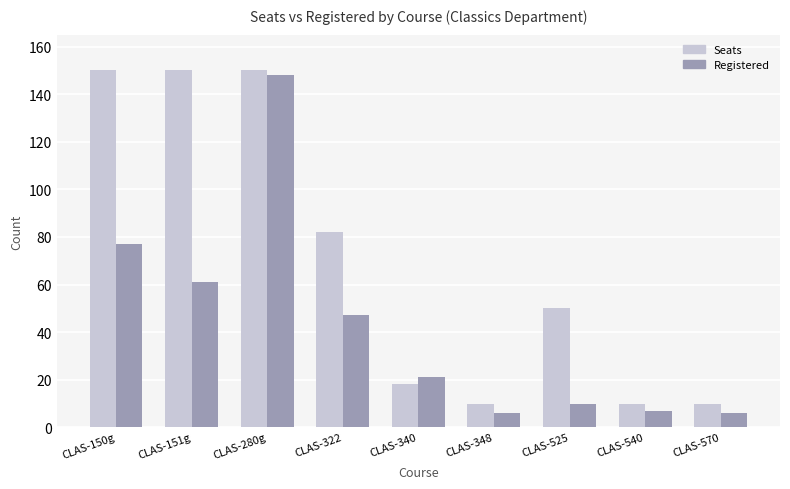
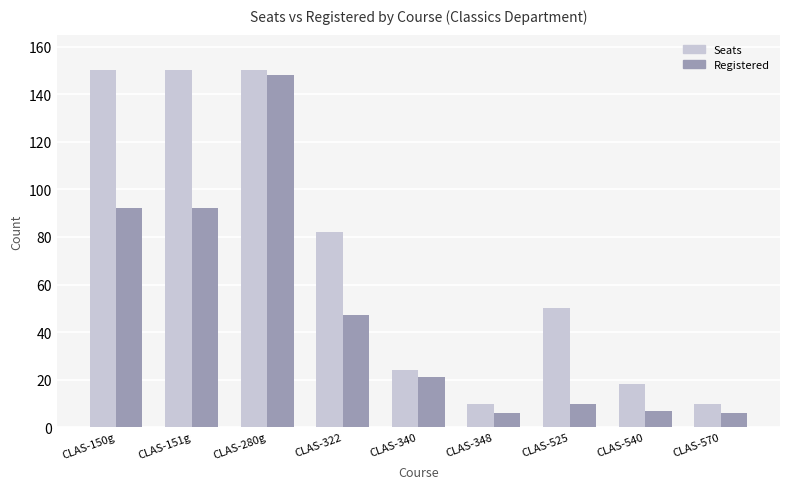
Registered, CLAS-150g: 77 -> 92
Registered, CLAS-151g: 61 -> 92
Seats, CLAS-340: 18 -> 24
Seats, CLAS-540: 10 -> 18
